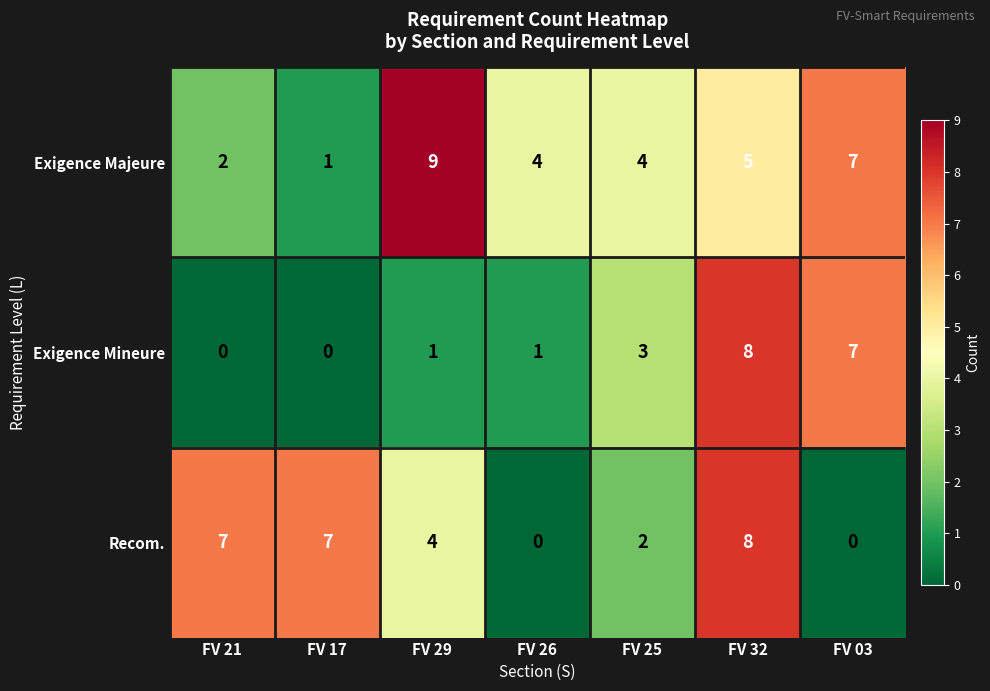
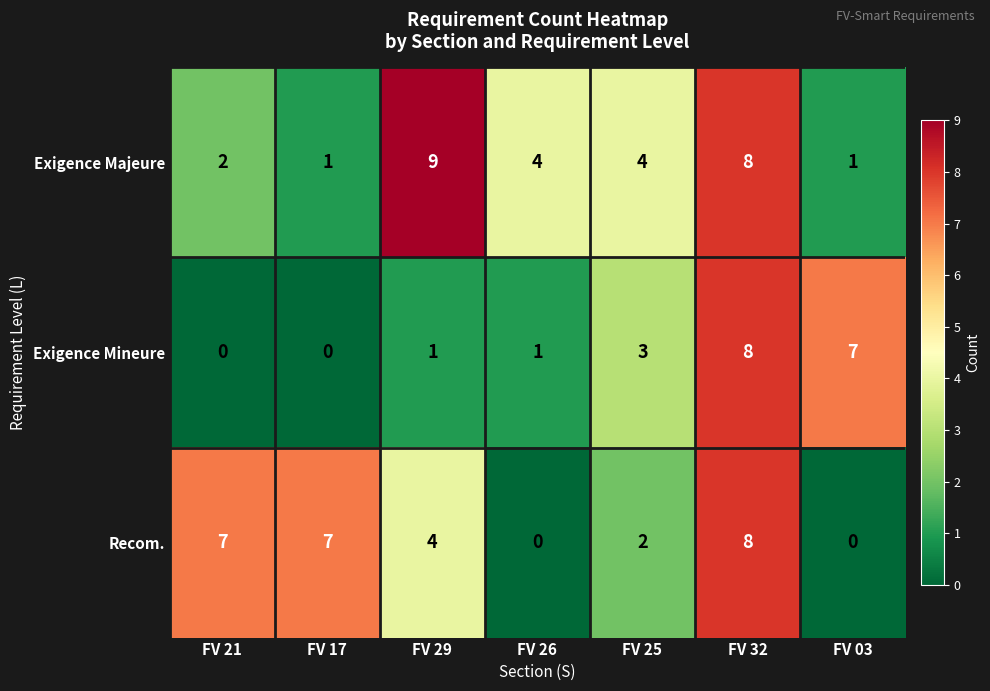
Exigence Majeure, FV 32: 5 -> 8
Exigence Majeure, FV 03: 7 -> 1
